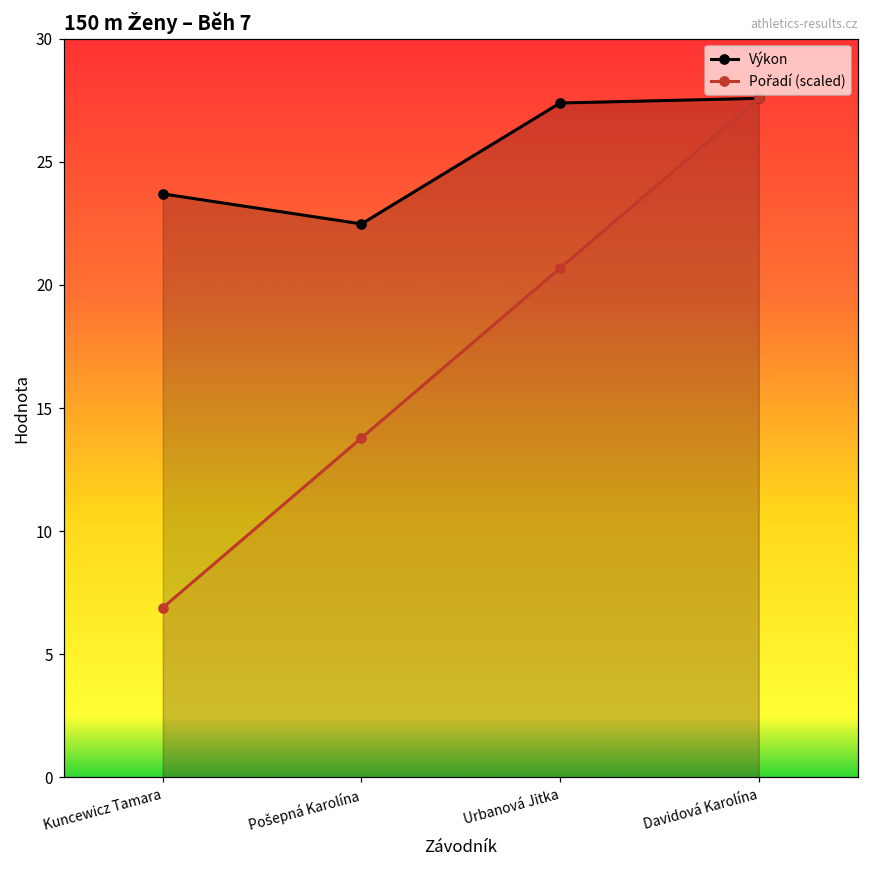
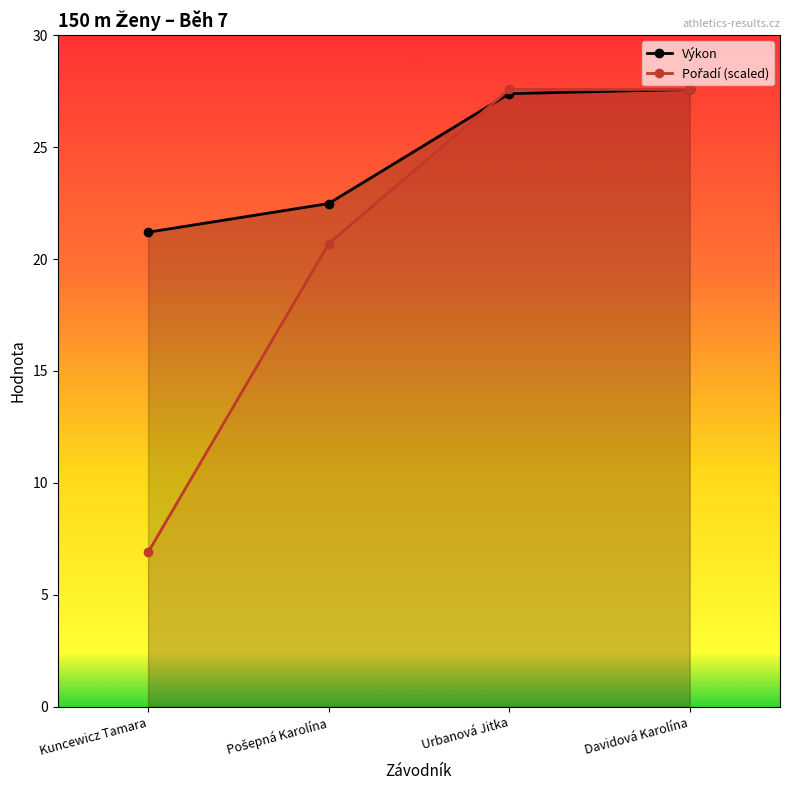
Výkon, Kuncewicz Tamara: 23.7 -> 21.2
Pořadí (scaled), Pošepná Karolína: 13.8 -> 20.7
Pořadí (scaled), Urbanová Jitka: 20.7 -> 27.6
